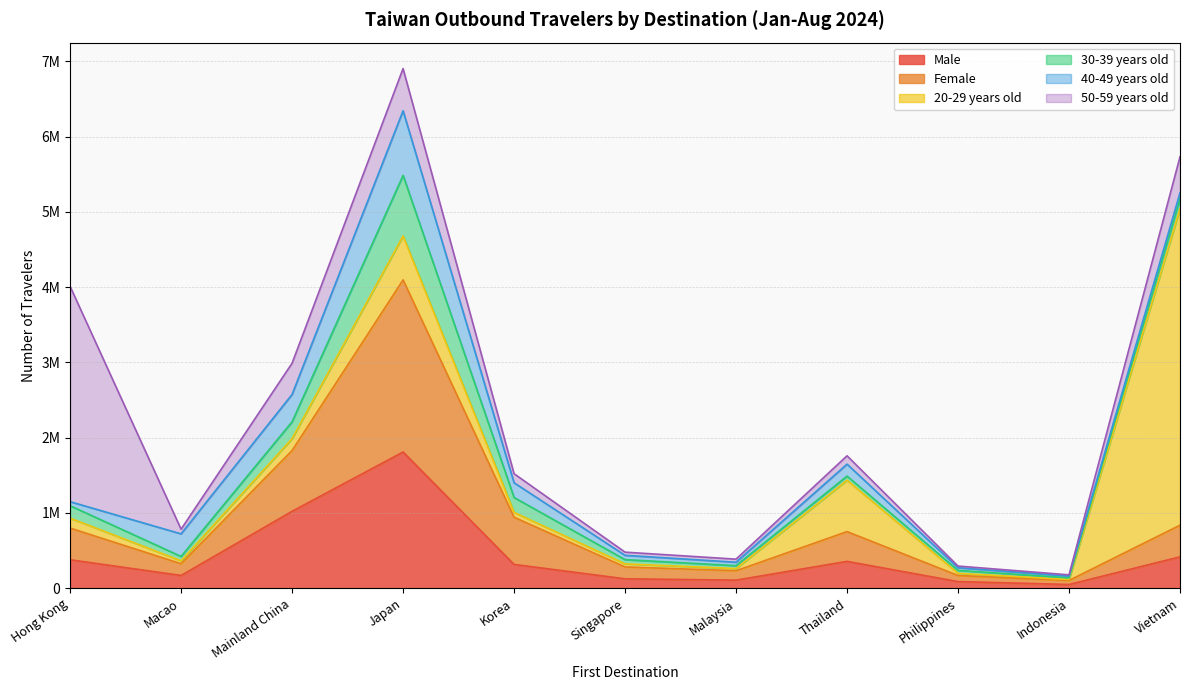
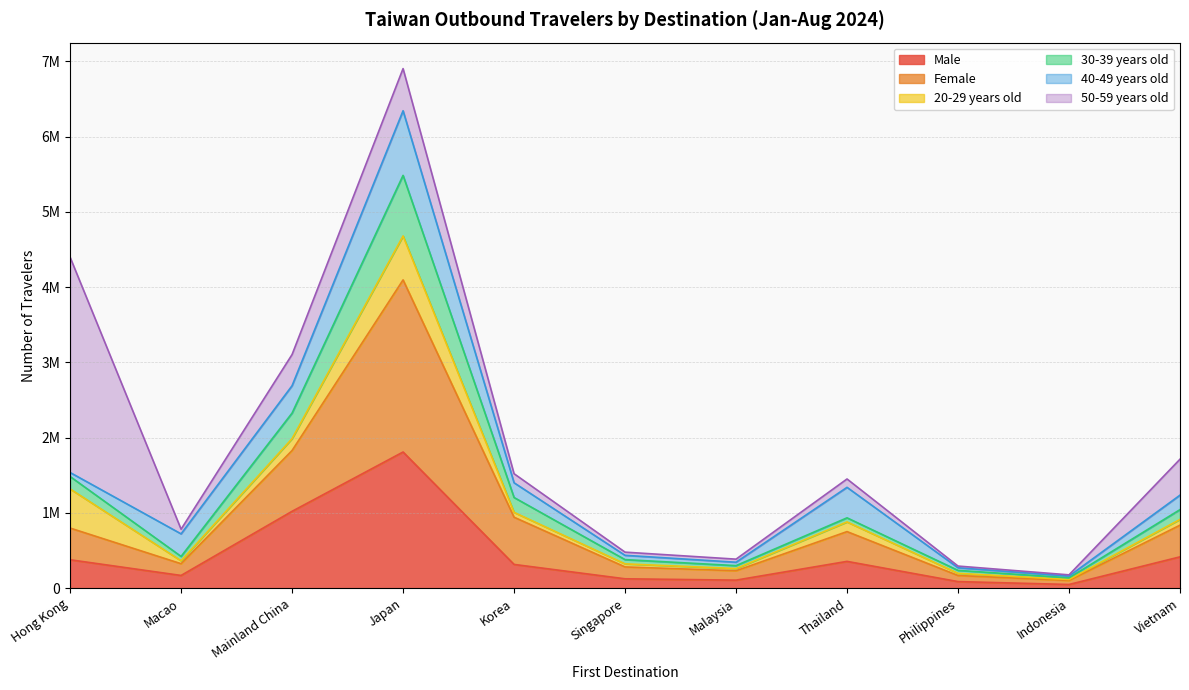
20-29 years old, Hong Kong: 100000 -> 500000
30-39 years old, Mainland China: 200000 -> 300000
20-29 years old, Thailand: 700000 -> 100000
40-49 years old, Thailand: 200000 -> 400000
20-29 years old, Vietnam: 4200000 -> 100000
40-49 years old, Vietnam: 100000 -> 200000
